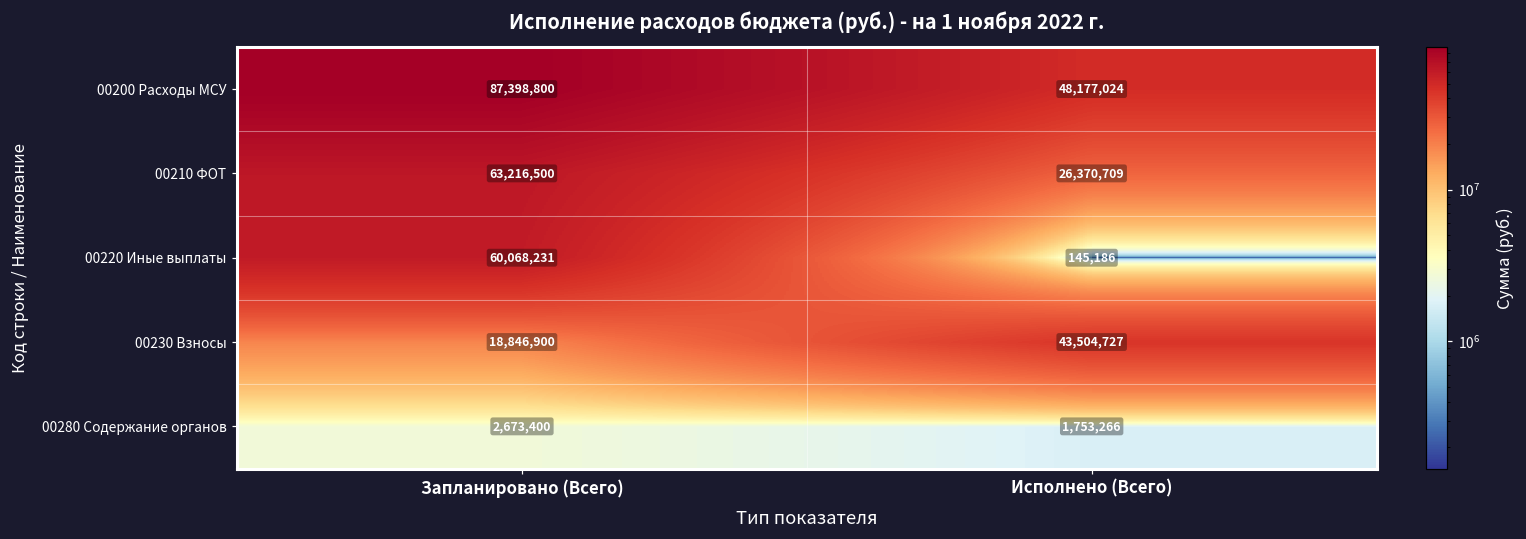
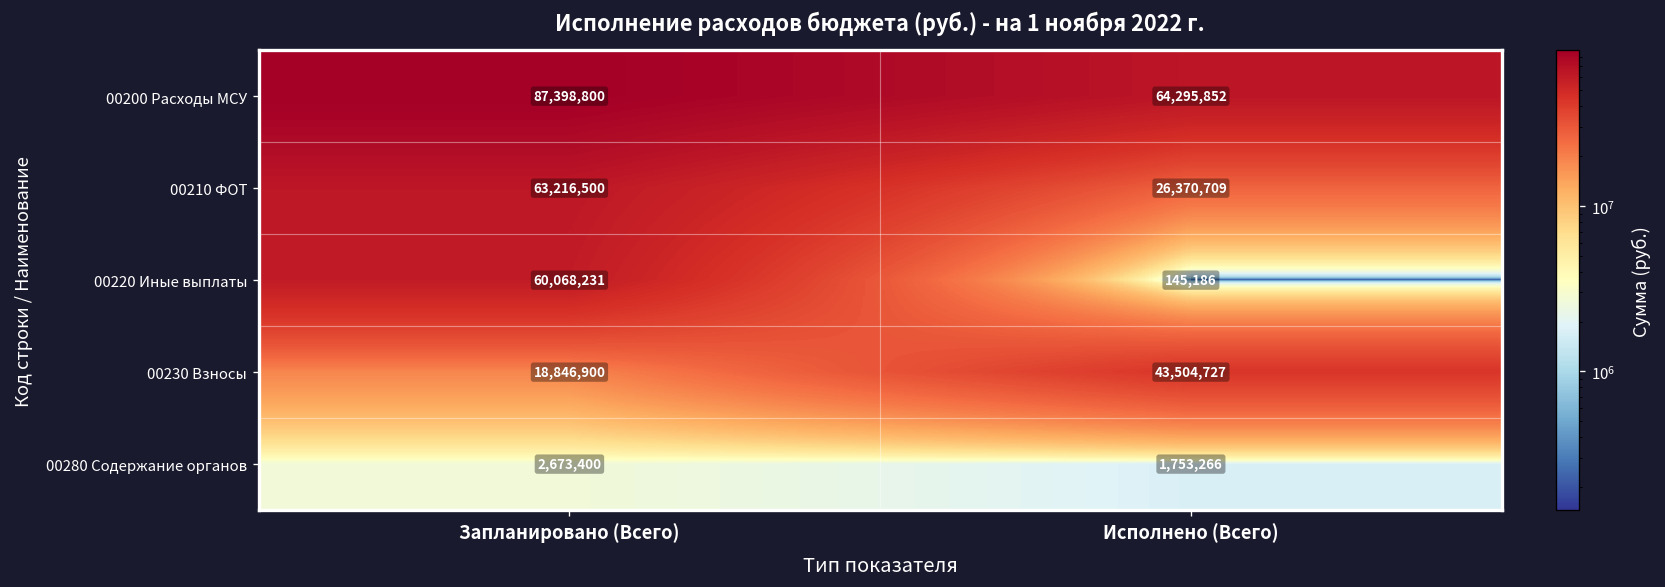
00200 Расходы МСУ, Исполнено (Всего): 48,177,024 -> 64,295,852
